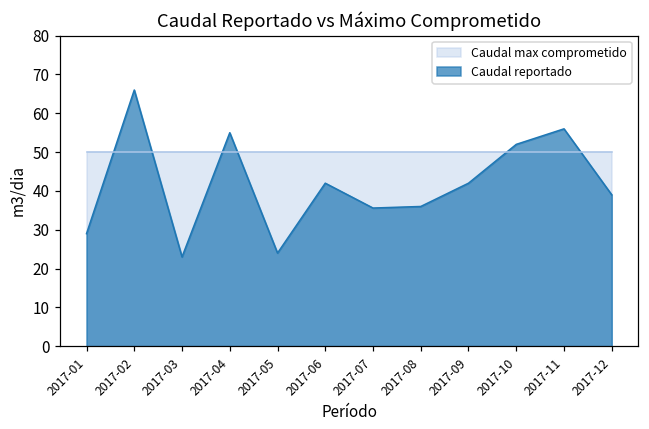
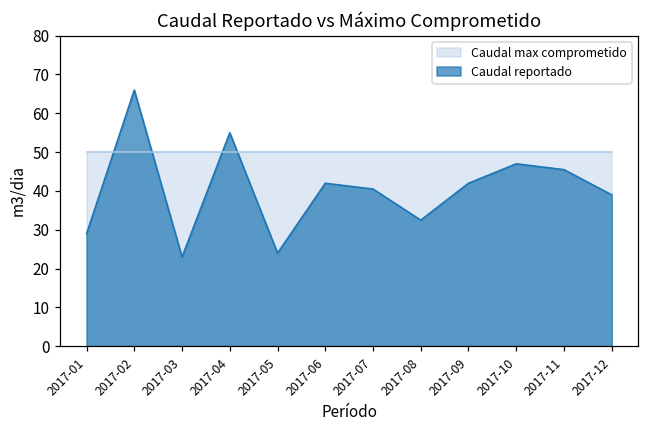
Caudal reportado, 2017-07: 36 -> 41
Caudal reportado, 2017-08: 36 -> 33
Caudal reportado, 2017-10: 52 -> 47
Caudal reportado, 2017-11: 56 -> 46
